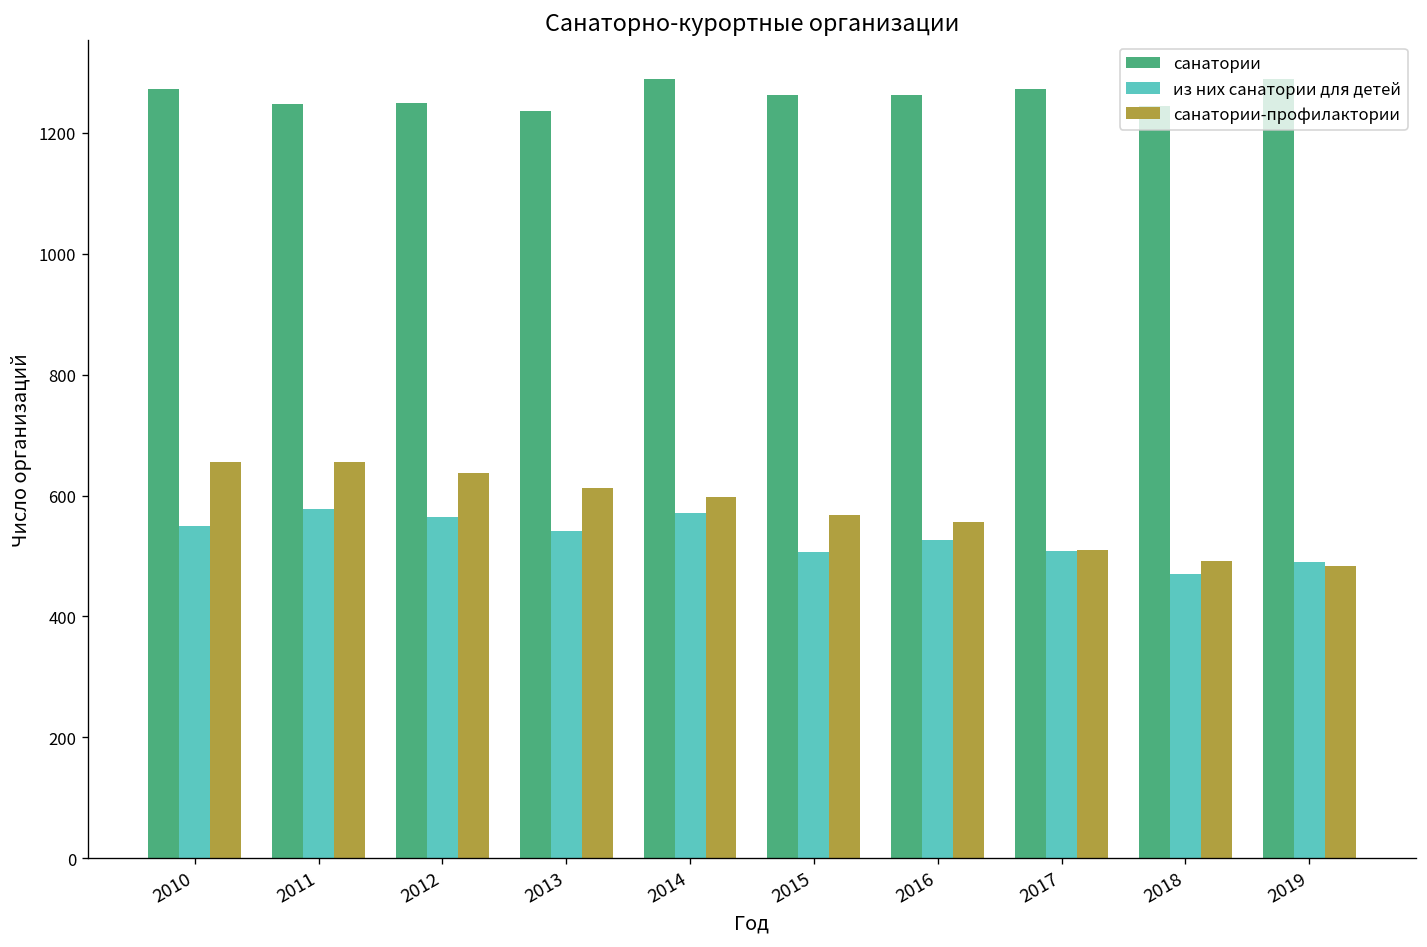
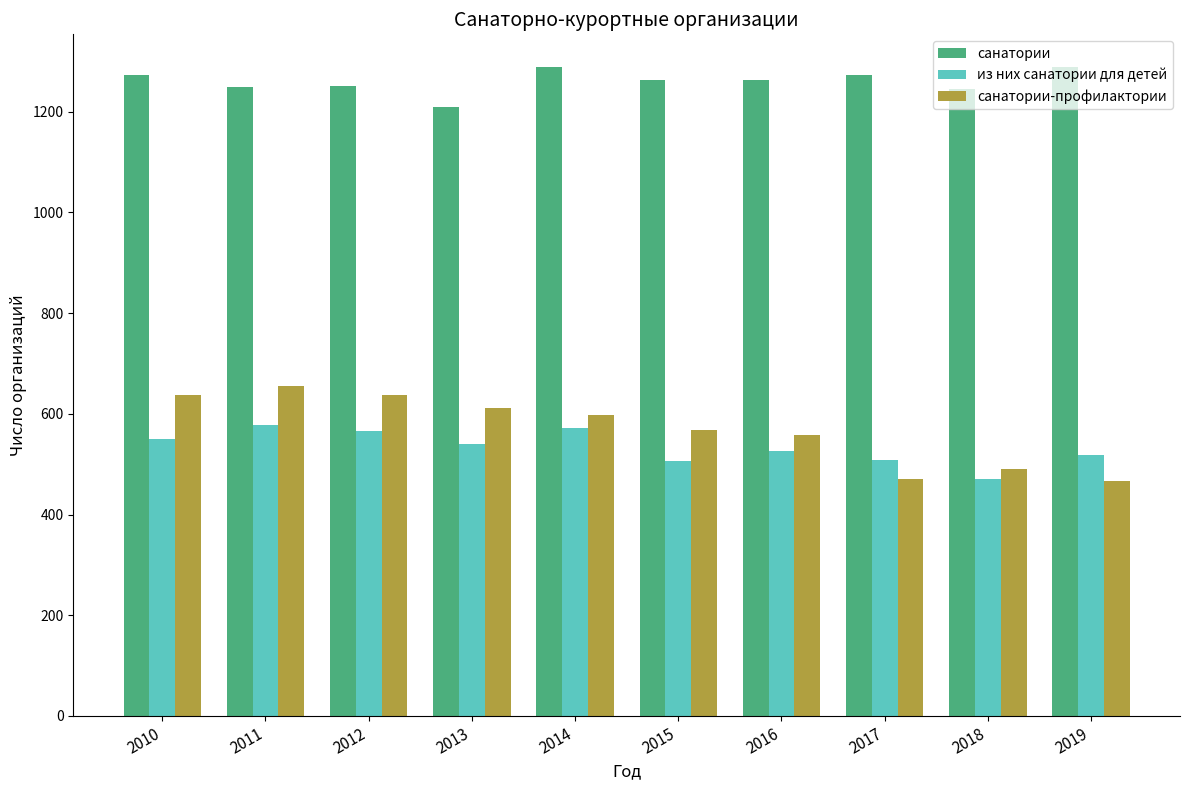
санатории-профилактории, 2010: 660 -> 640
санатории, 2013: 1240 -> 1210
санатории-профилактории, 2017: 510 -> 470
из них санатории для детей, 2019: 490 -> 520
санатории-профилактории, 2019: 480 -> 470
